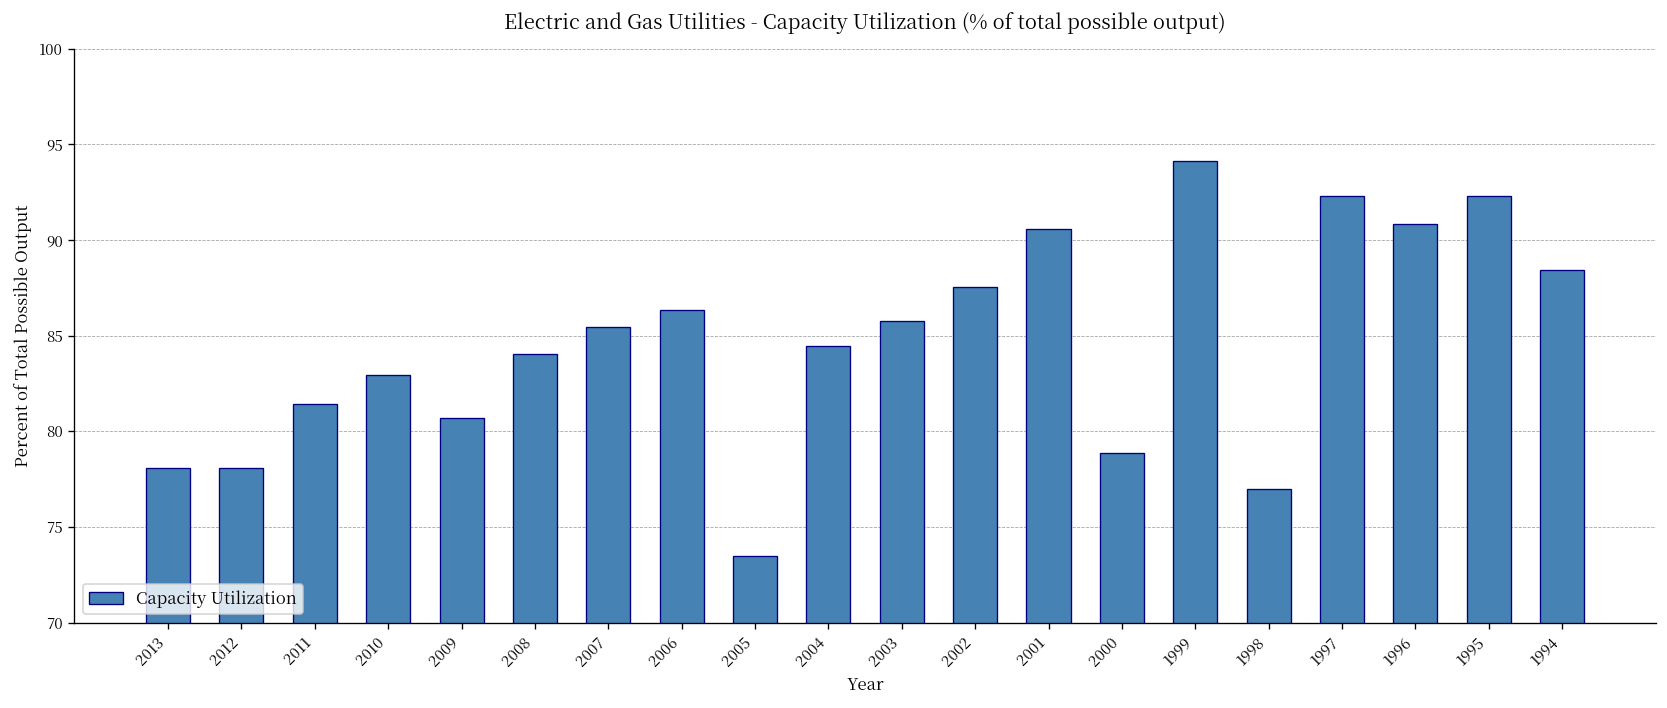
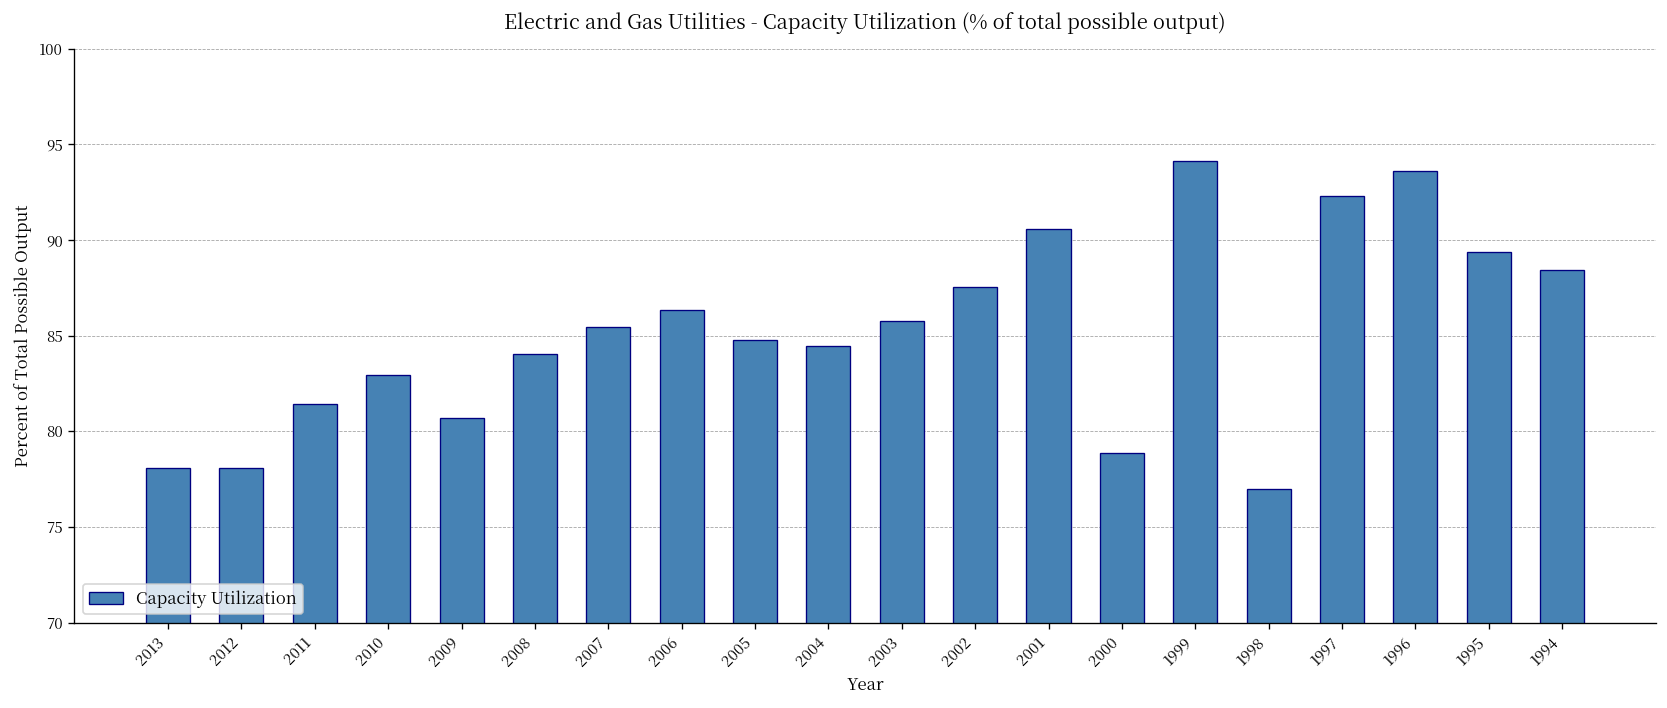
2005: 73.5 -> 84.8
1996: 90.9 -> 93.6
1995: 92.3 -> 89.4
